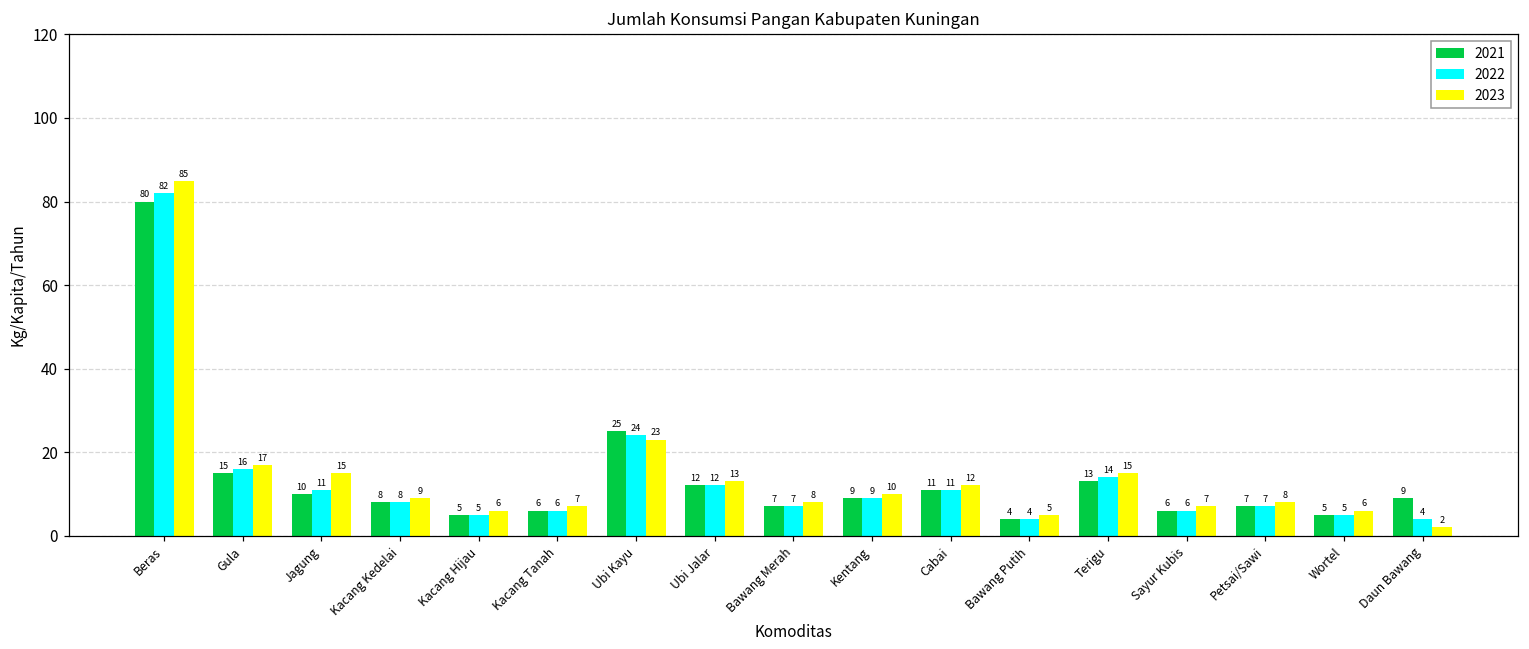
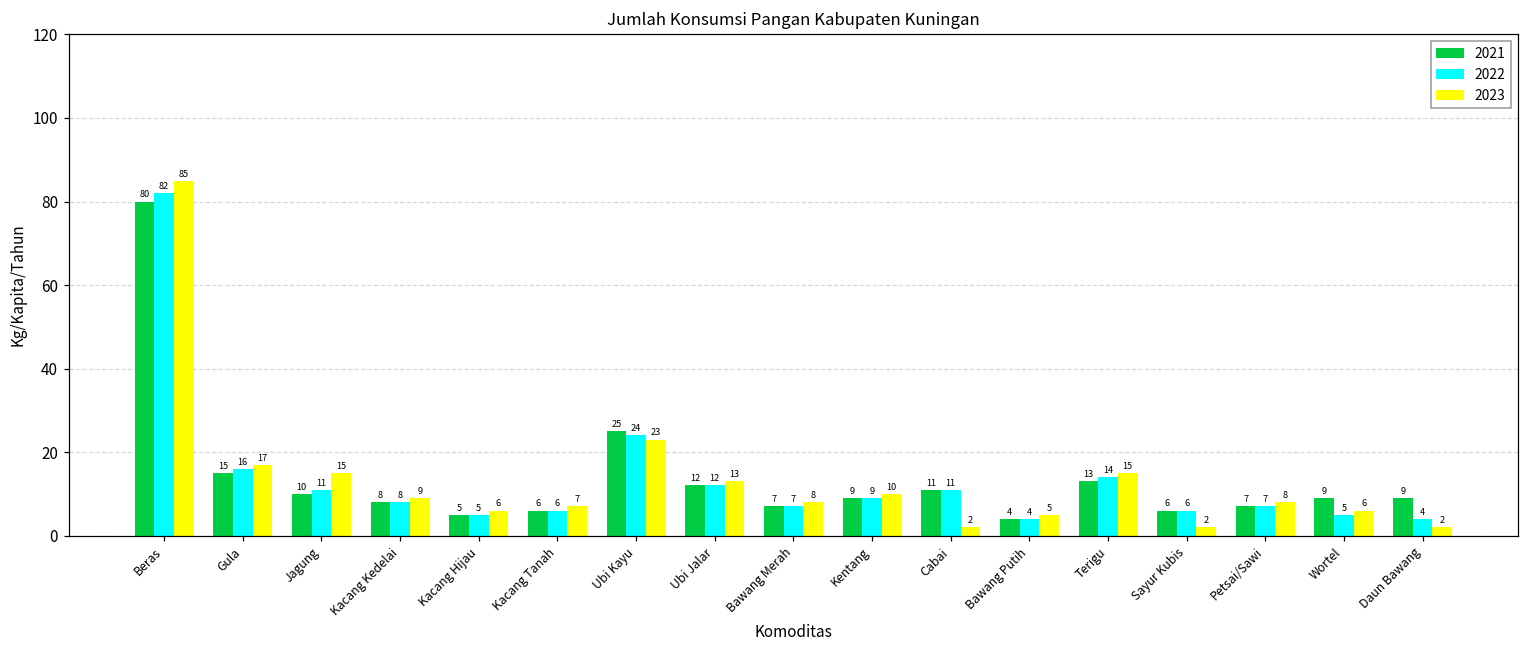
2023, Cabai: 12 -> 2
2023, Sayur Kubis: 7 -> 2
2021, Wortel: 5 -> 9
